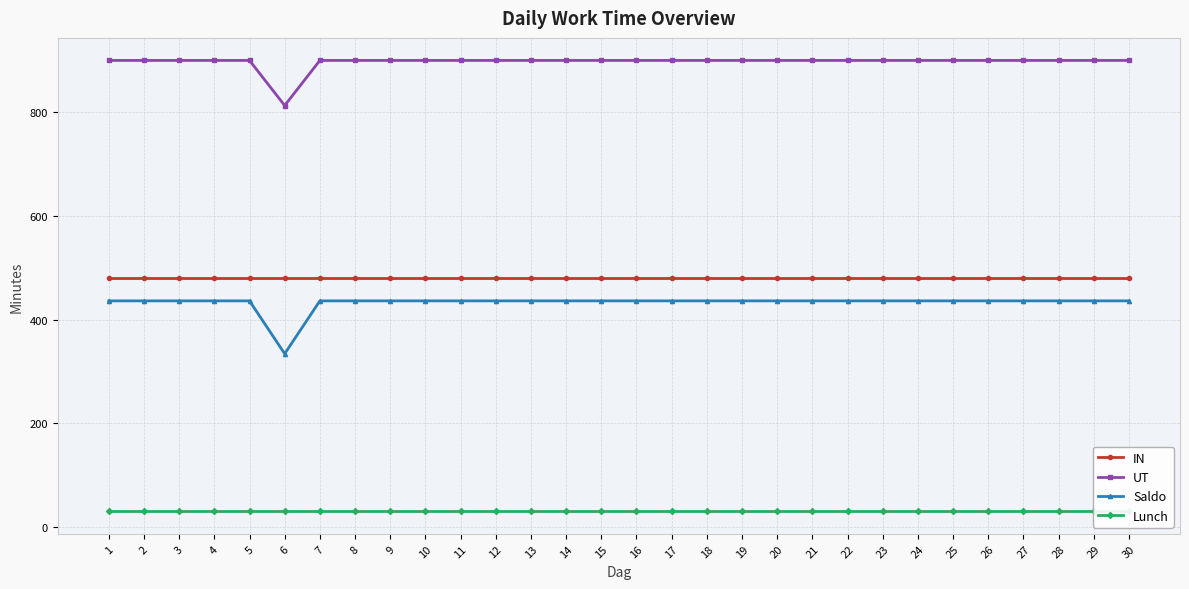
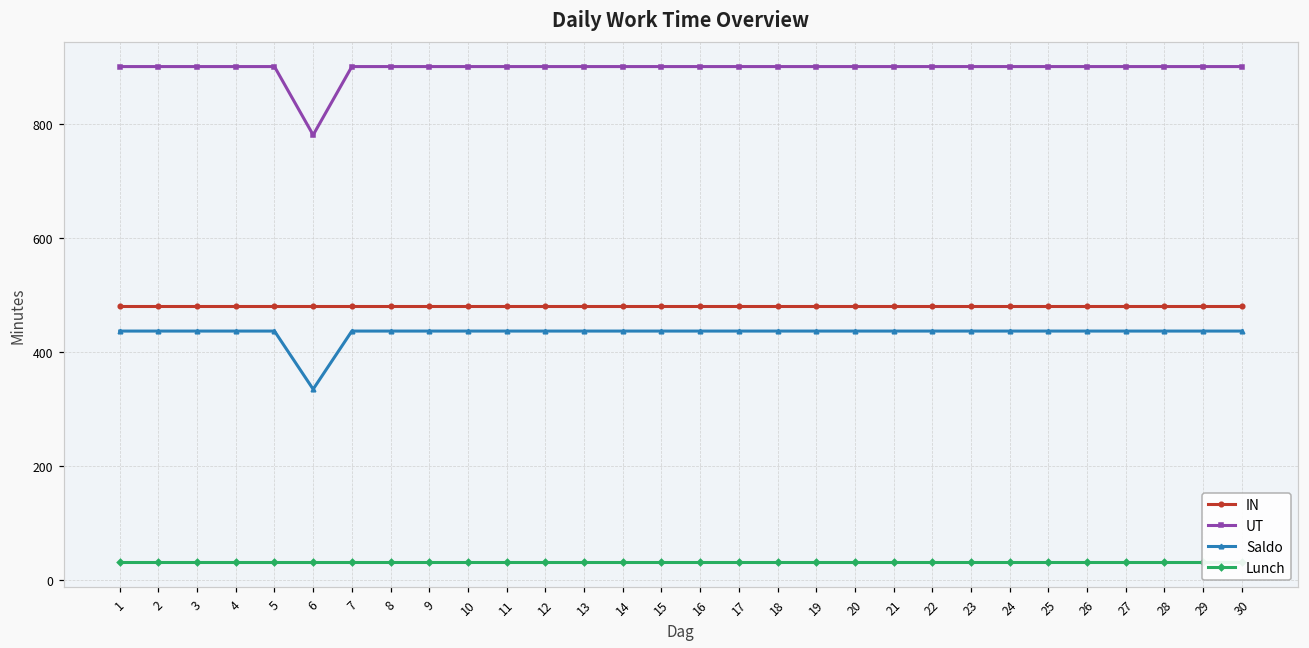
UT, 6: 810 -> 780
